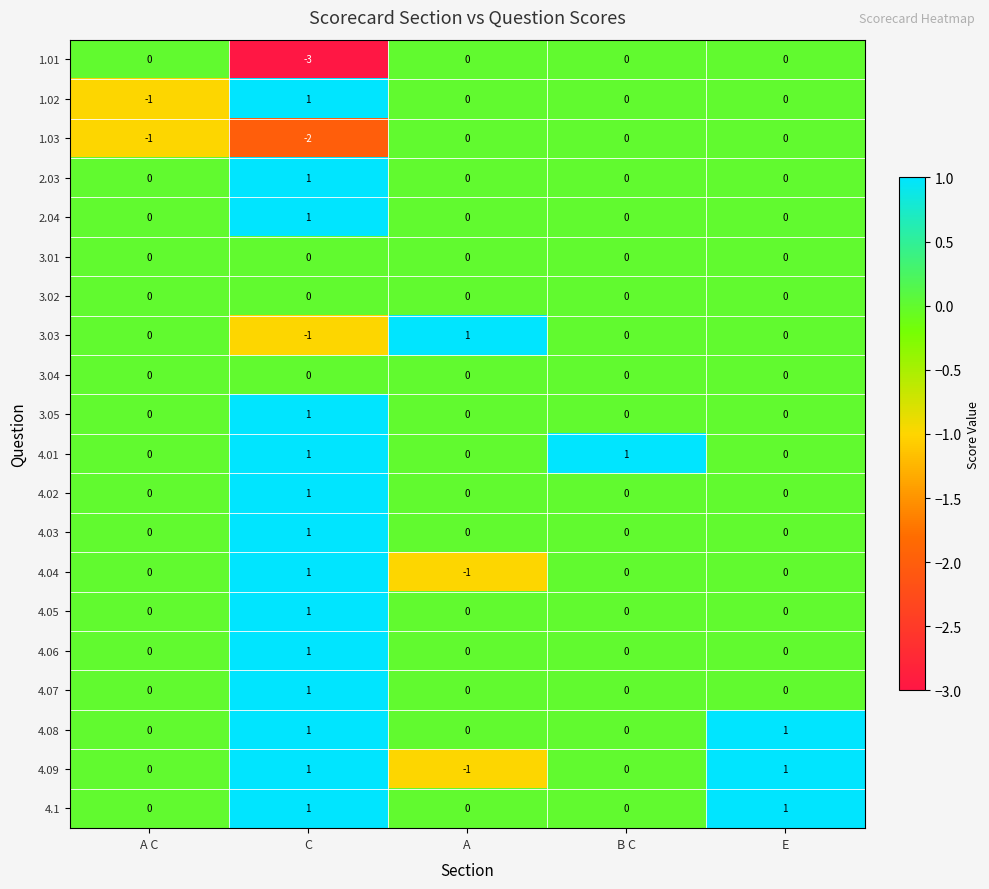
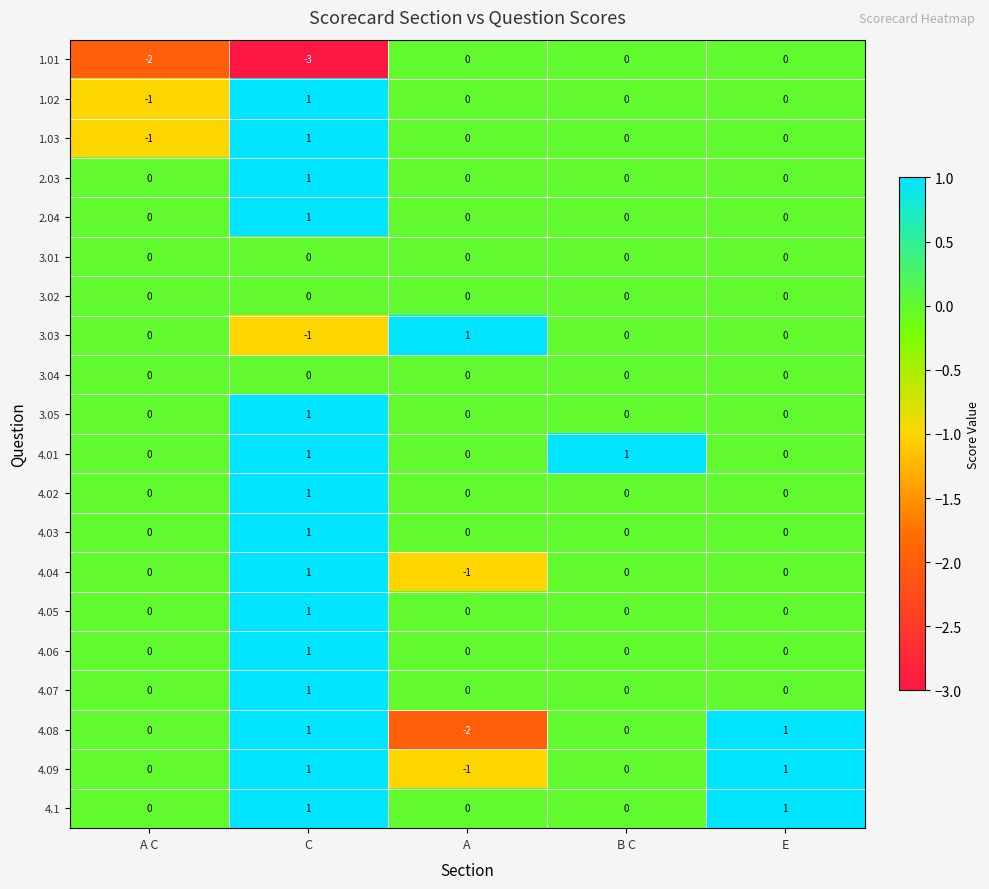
1.01, A C: 0 -> -2
1.03, C: -2 -> 1
4.08, A: 0 -> -2
